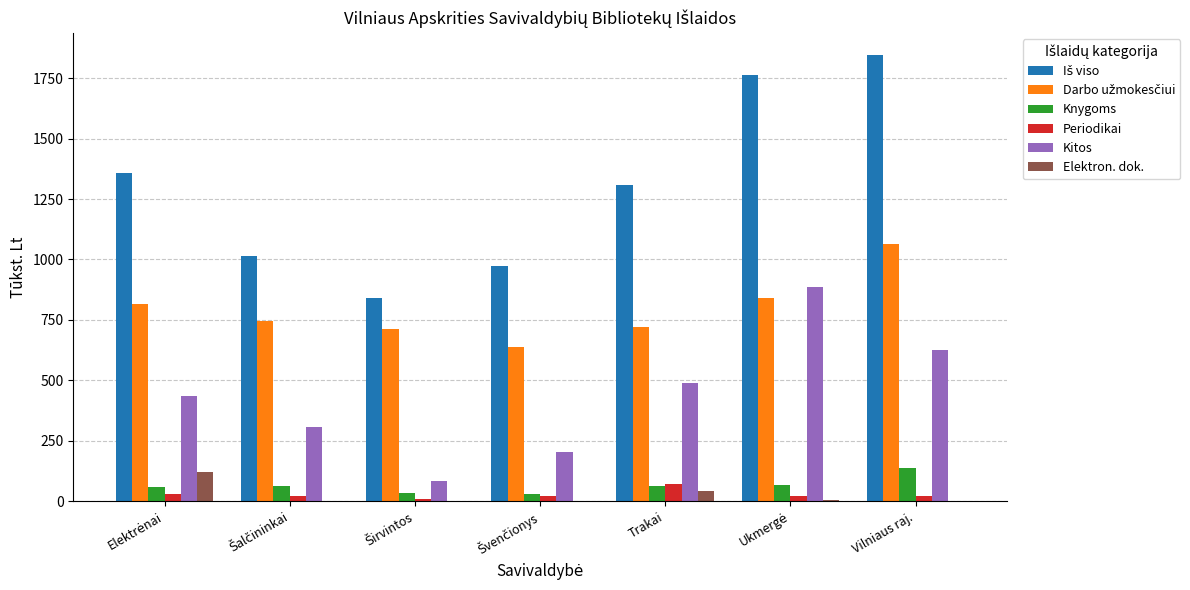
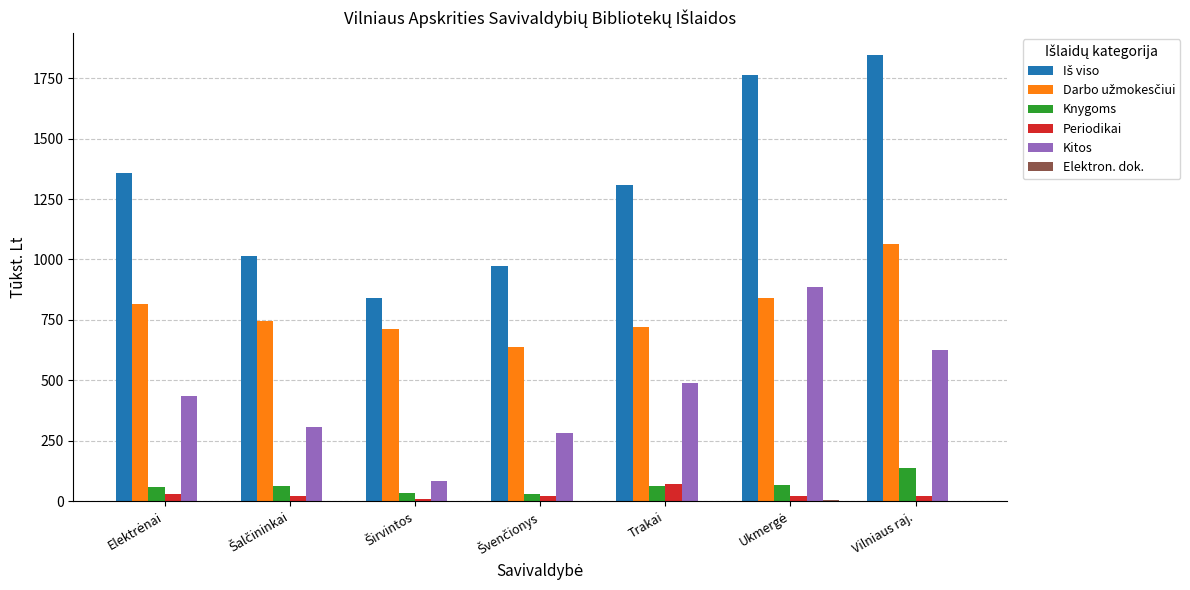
Elektron. dok., Elektrėnai: 120 -> 0
Kitos, Švenčionys: 210 -> 280
Elektron. dok., Trakai: 40 -> 0
